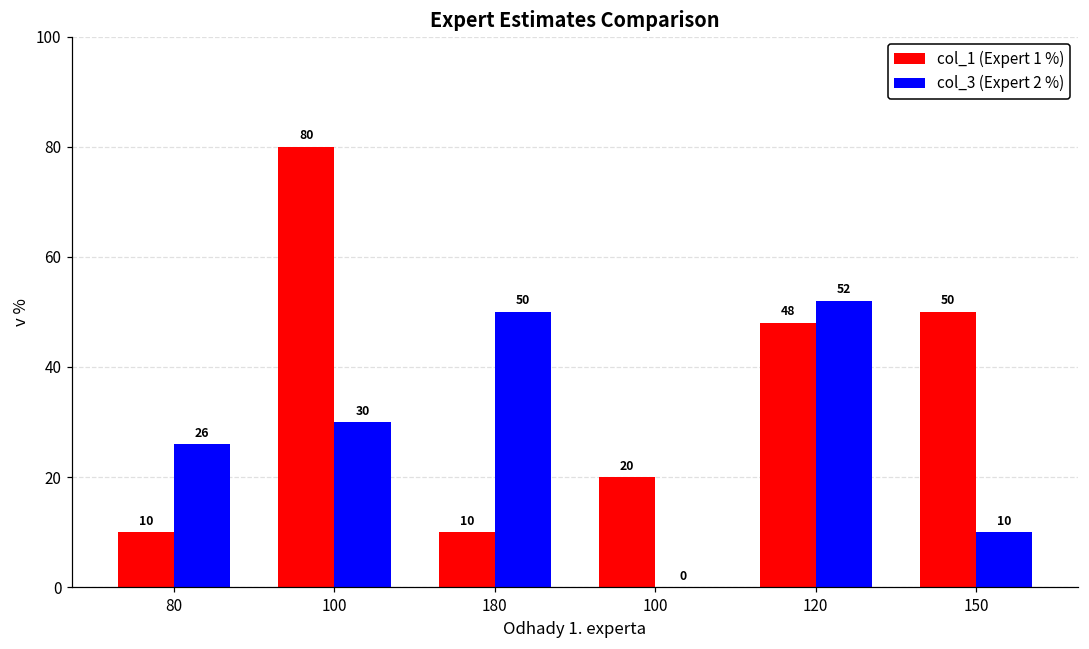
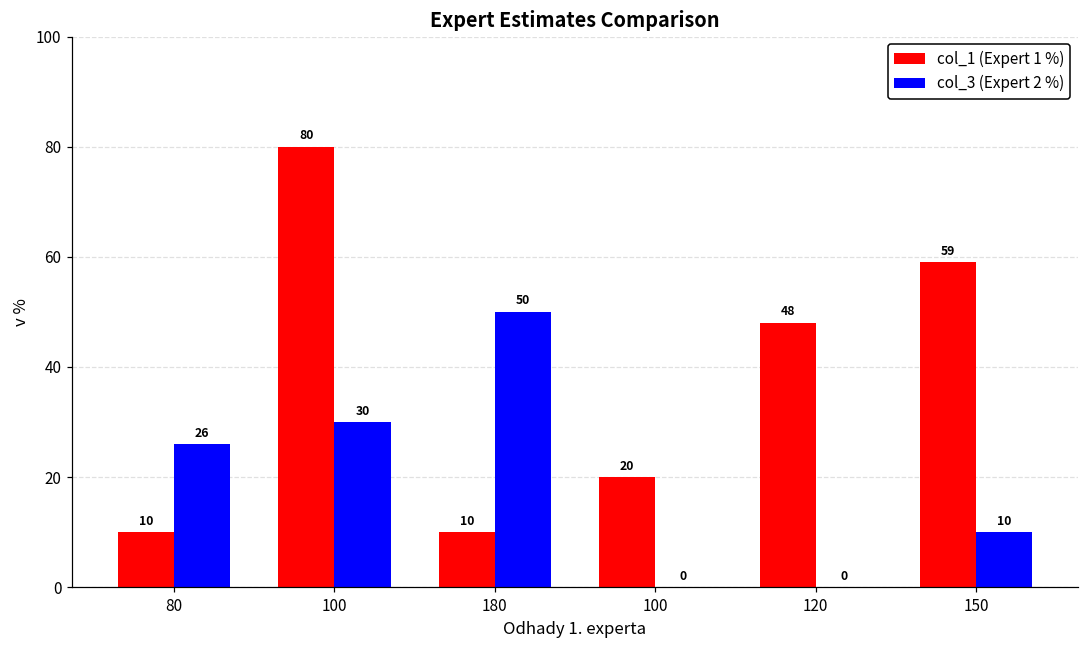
col_3 (Expert 2 %), 120: 52 -> 0
col_1 (Expert 1 %), 150: 50 -> 59
